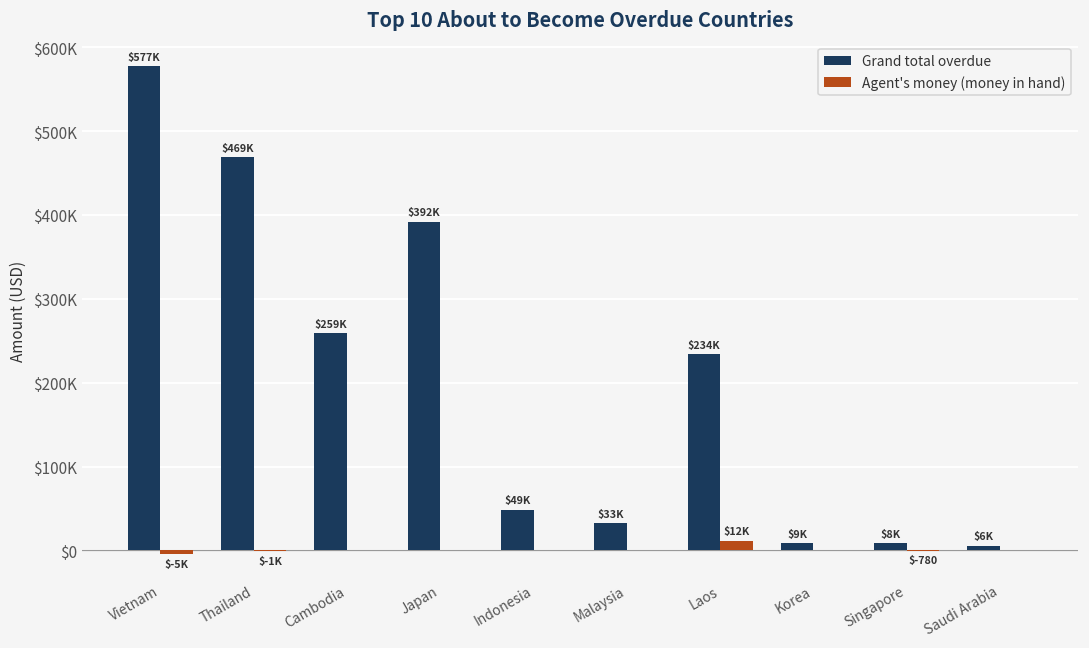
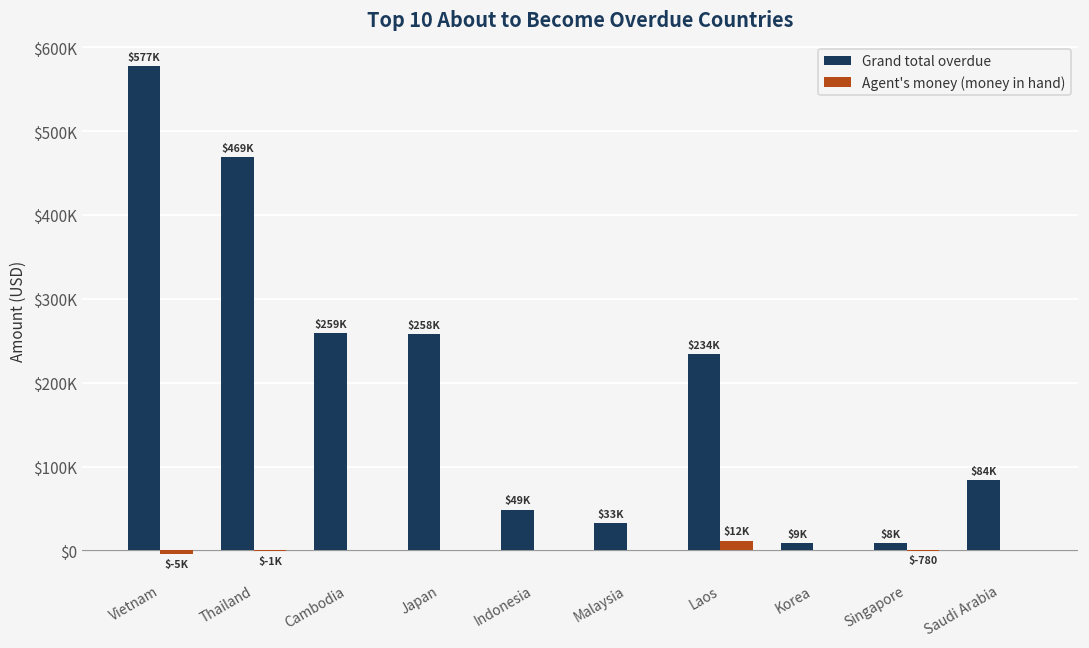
Grand total overdue, Japan: $392K -> $258K
Grand total overdue, Saudi Arabia: $6K -> $84K
